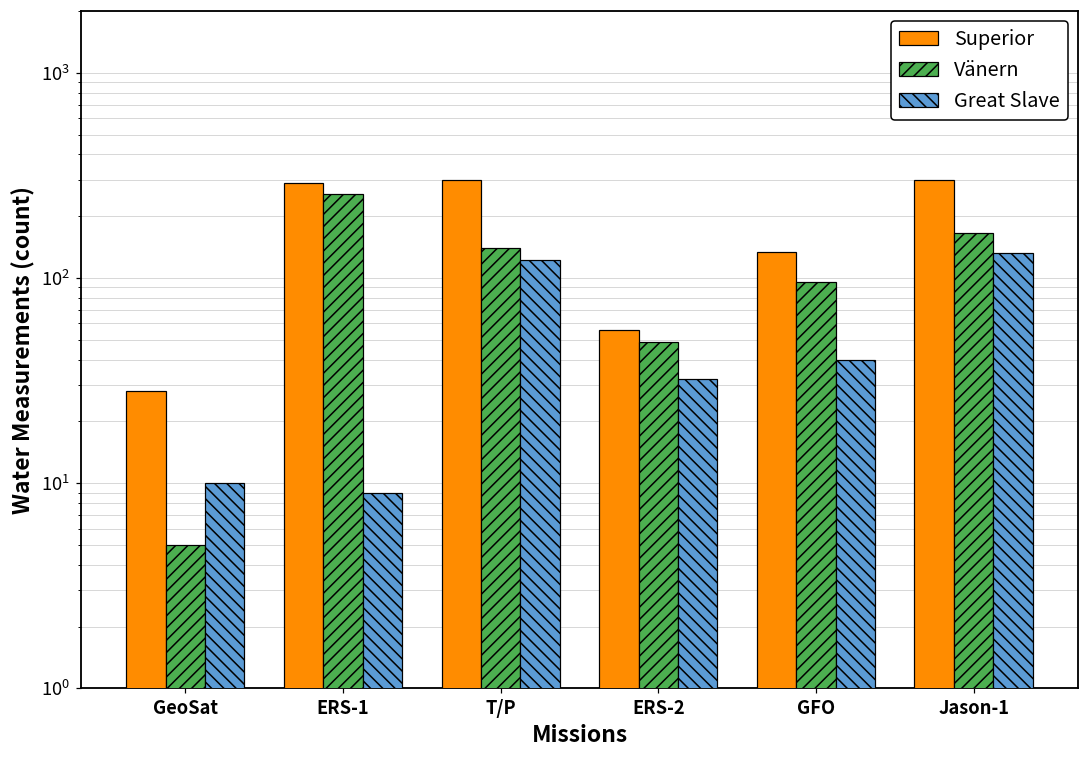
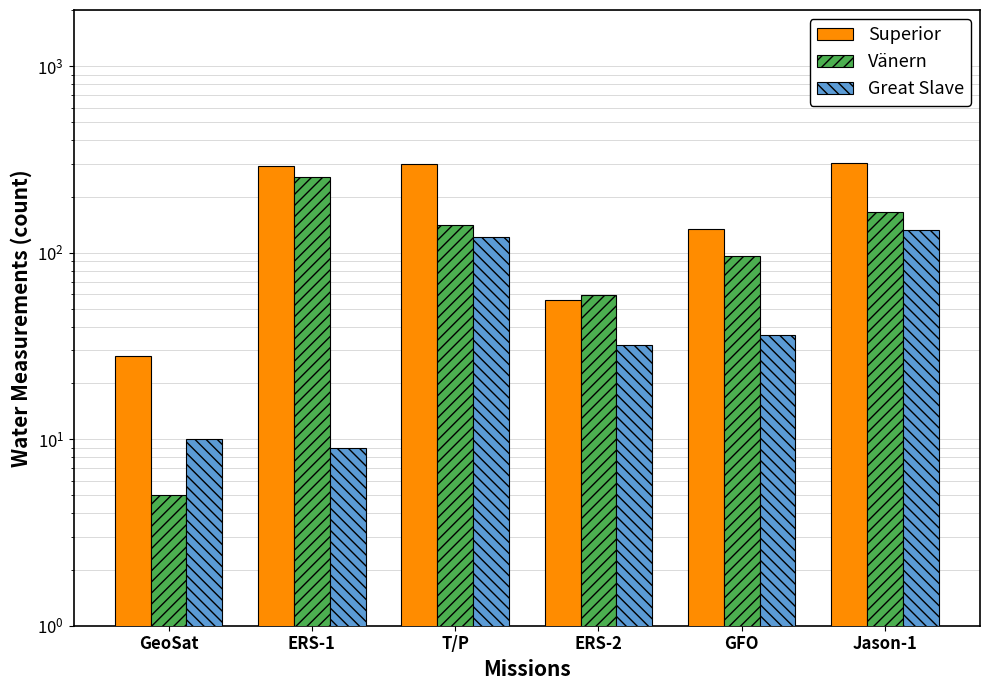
Vänern, ERS-2: 49 -> 59
Great Slave, GFO: 40 -> 36
